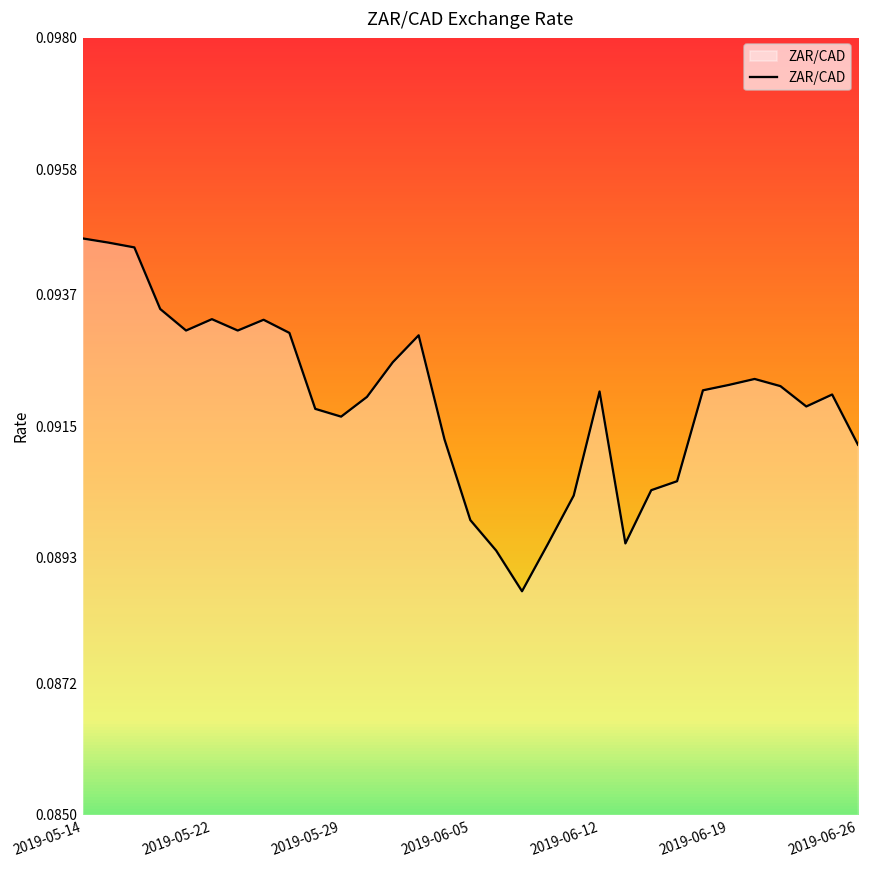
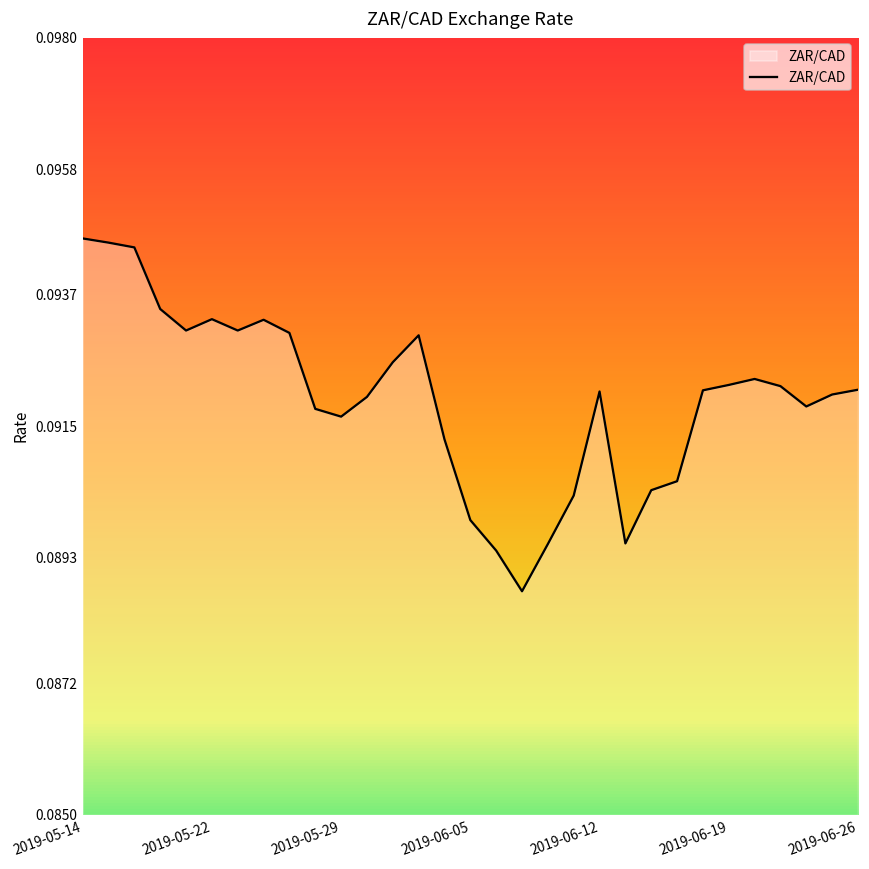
2019-06-26: 0.0912 -> 0.0921
